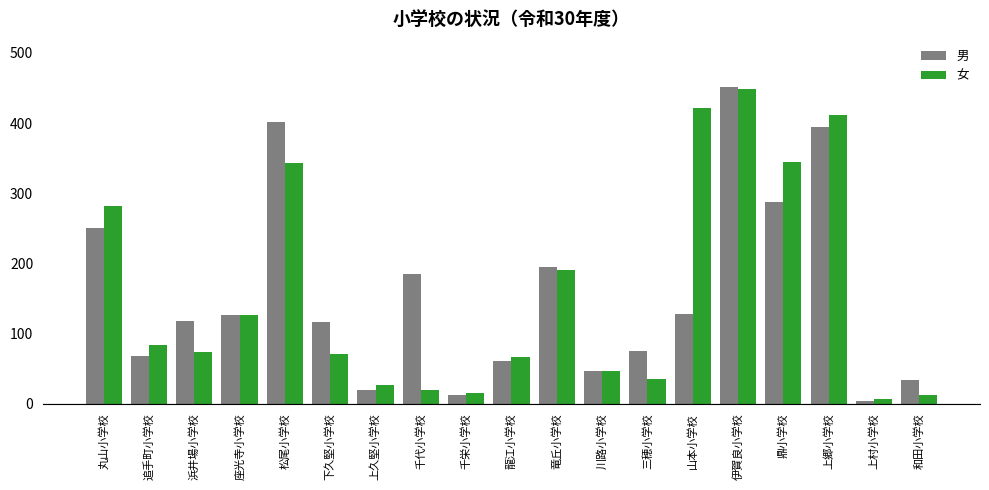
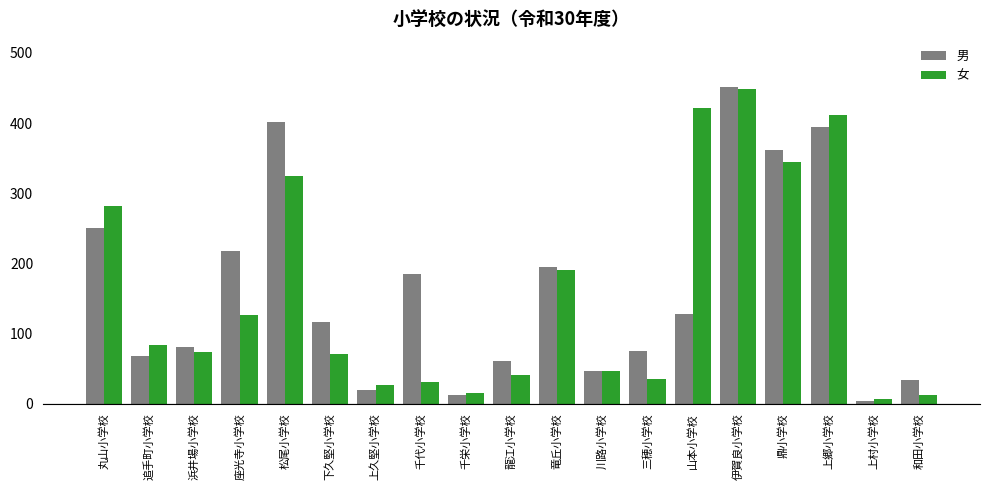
男, 浜井場小学校: 120 -> 80
男, 座光寺小学校: 130 -> 220
女, 松尾小学校: 340 -> 320
女, 千代小学校: 20 -> 30
女, 龍江小学校: 70 -> 40
男, 鼎小学校: 290 -> 360
